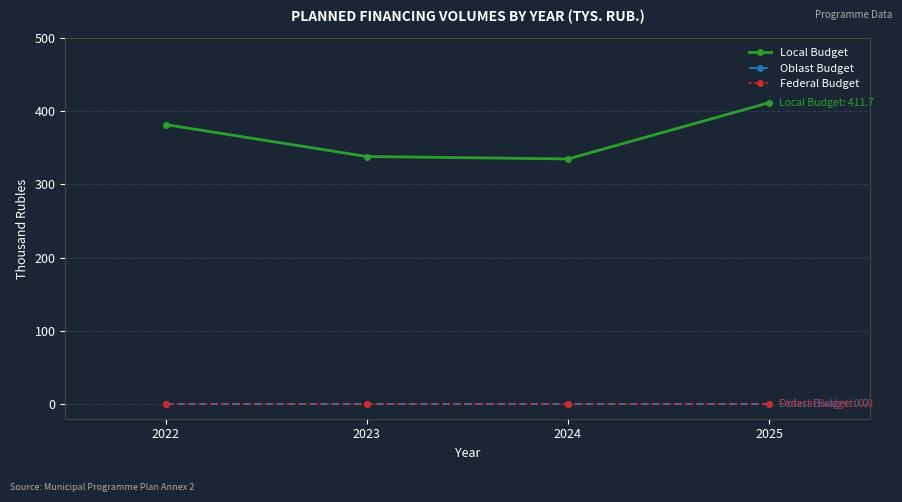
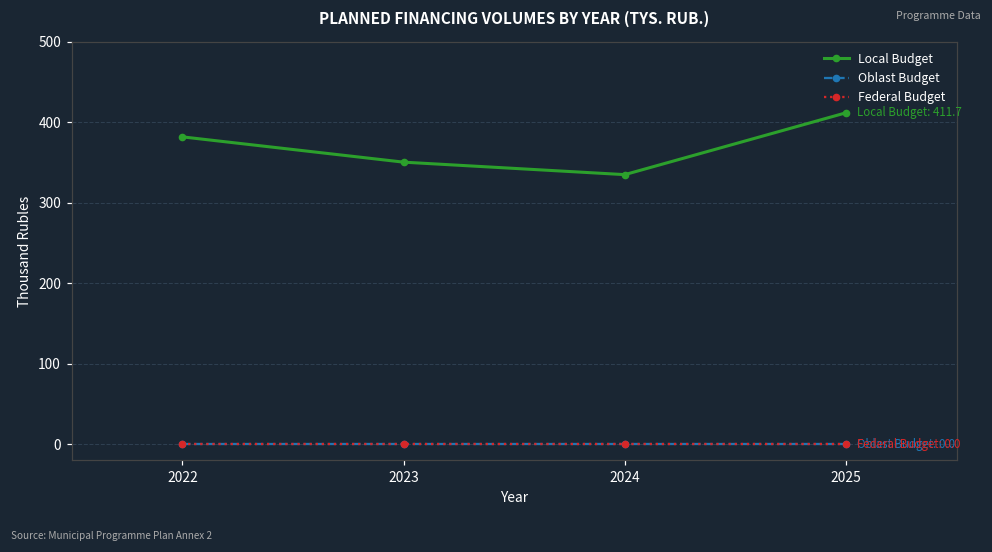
Local Budget, 2023: 340 -> 350
